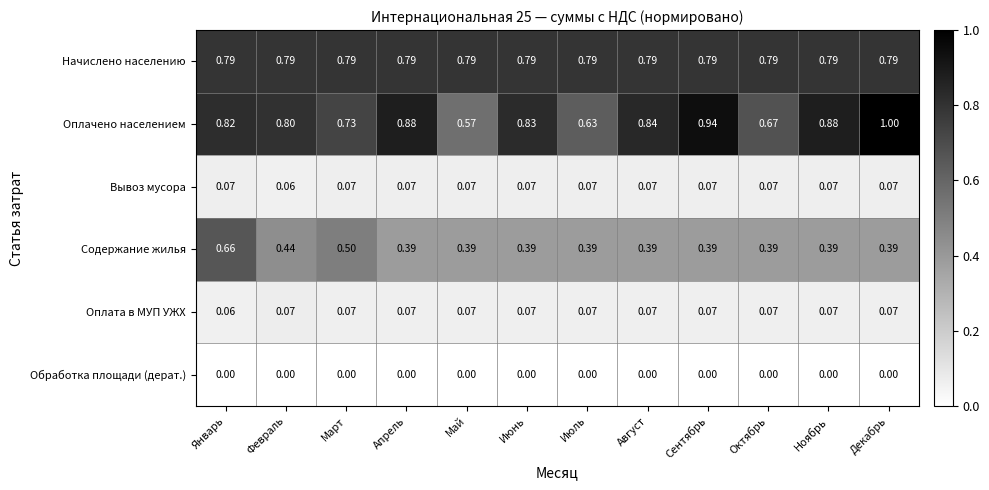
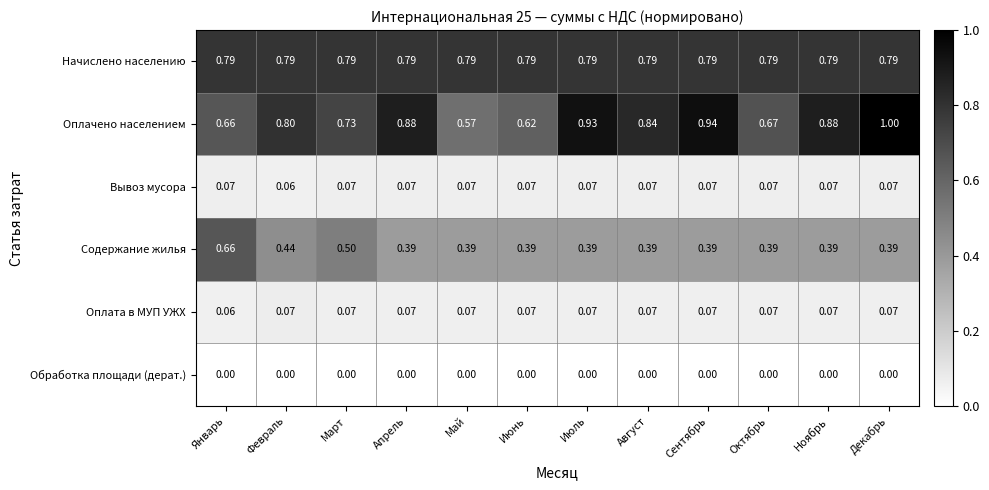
Оплачено населением, Январь: 0.82 -> 0.66
Оплачено населением, Июнь: 0.83 -> 0.62
Оплачено населением, Июль: 0.63 -> 0.93
